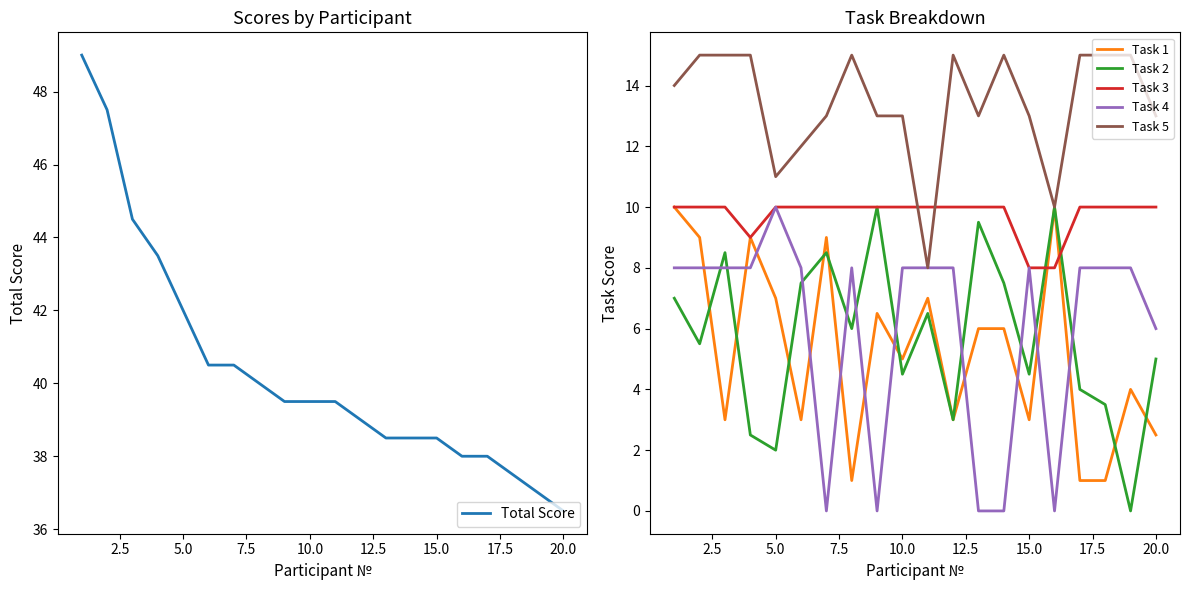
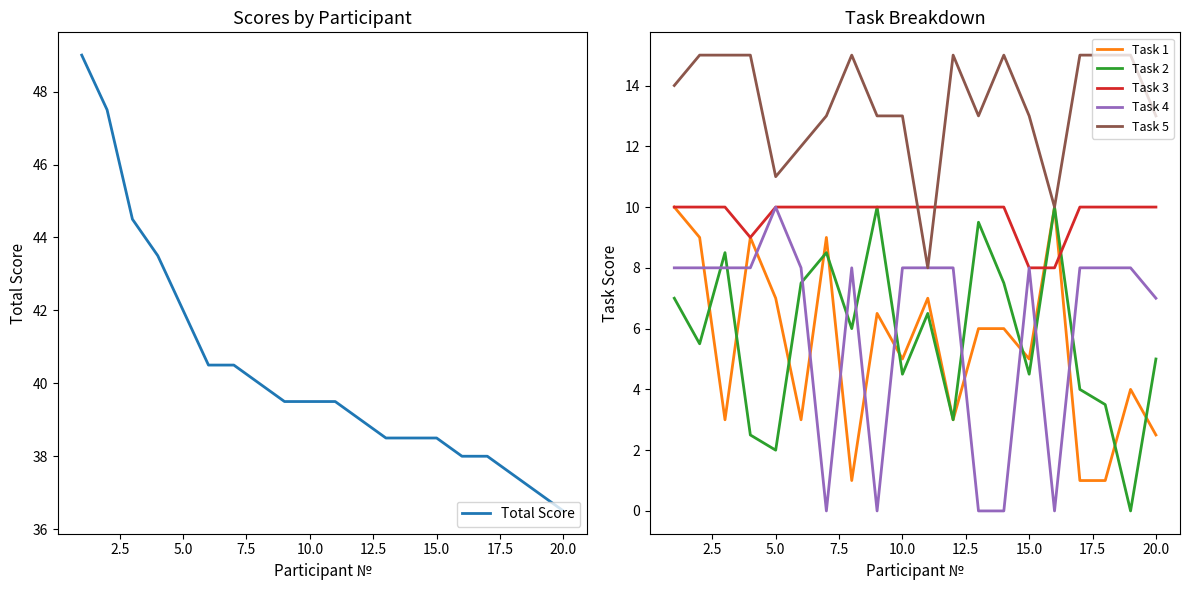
Task Breakdown, Task 1, 15.0: 3 -> 5
Task Breakdown, Task 4, 20.0: 6 -> 7
